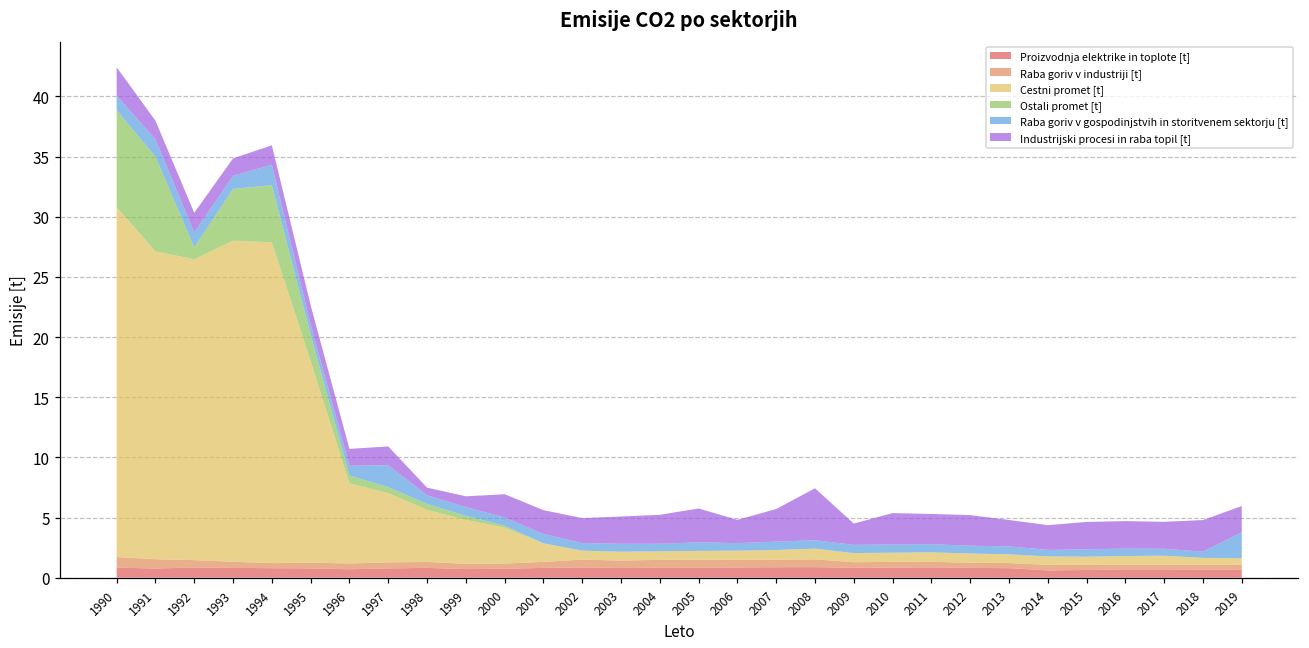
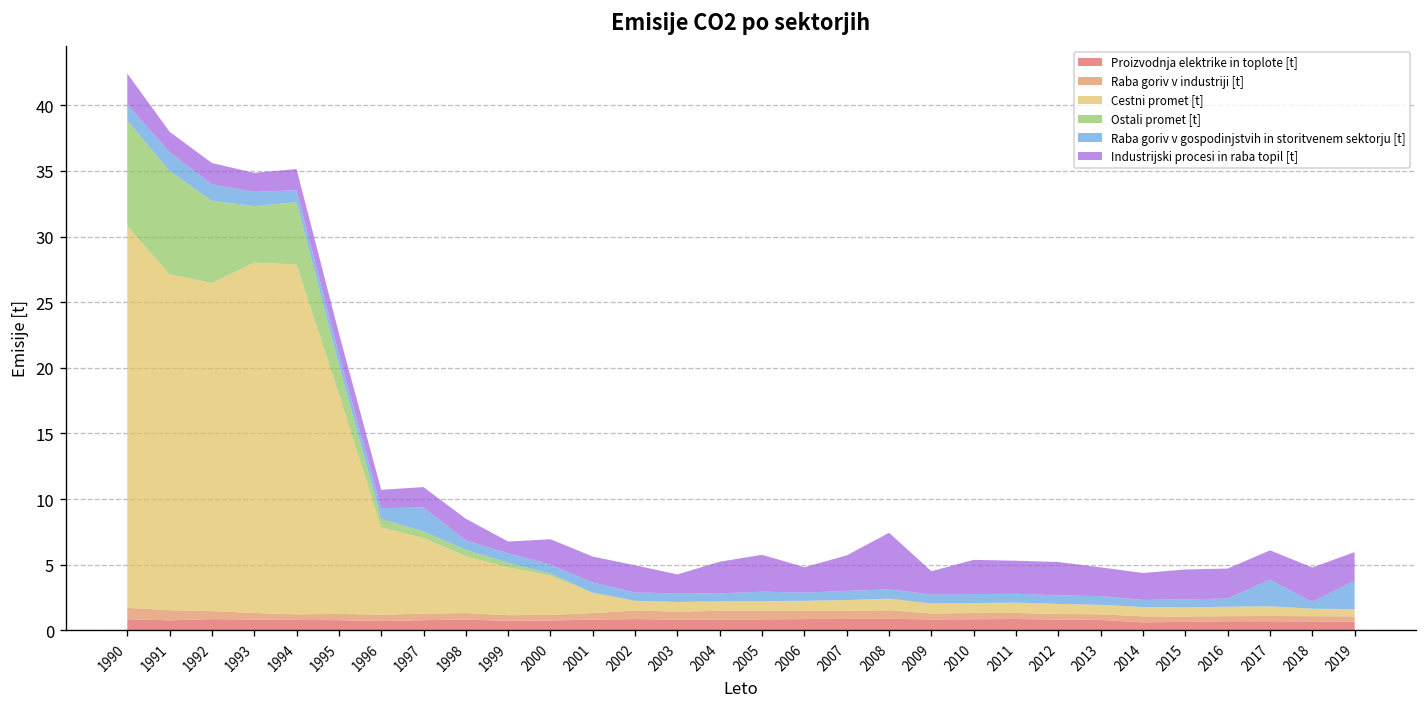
Ostali promet [t], 1992: 1.0 -> 6.3
Raba goriv v gospodinjstvih in storitvenem sektorju [t], 1994: 1.7 -> 0.9
Industrijski procesi in raba topil [t], 1998: 0.6 -> 1.6
Industrijski procesi in raba topil [t], 2003: 2.3 -> 1.4
Raba goriv v gospodinjstvih in storitvenem sektorju [t], 2017: 0.6 -> 2.0
